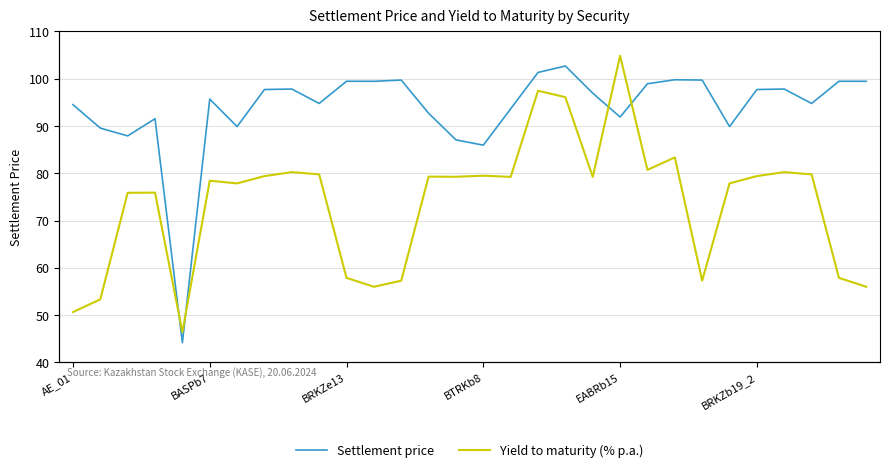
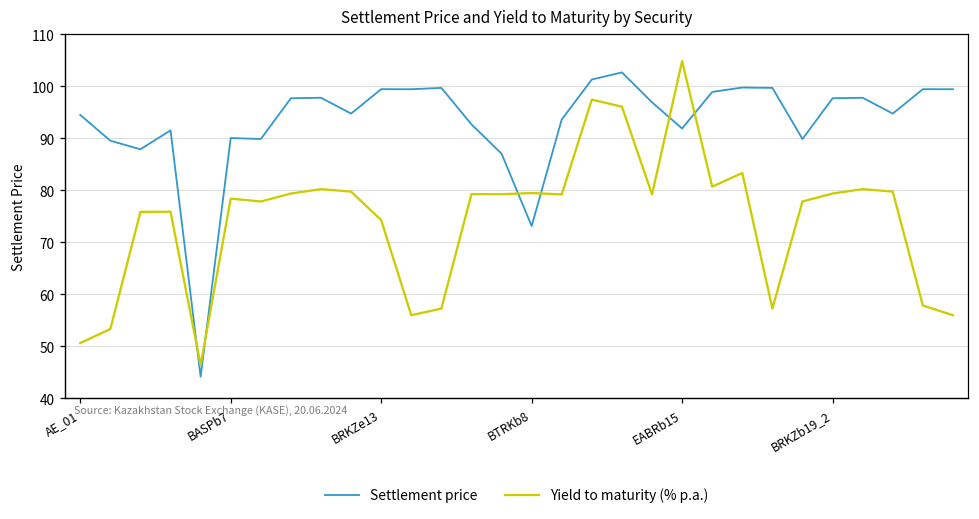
Settlement price, BASPb7: 96 -> 90
Yield to maturity (% p.a.), BRKZe13: 58 -> 74
Settlement price, BTRKb8: 86 -> 73
